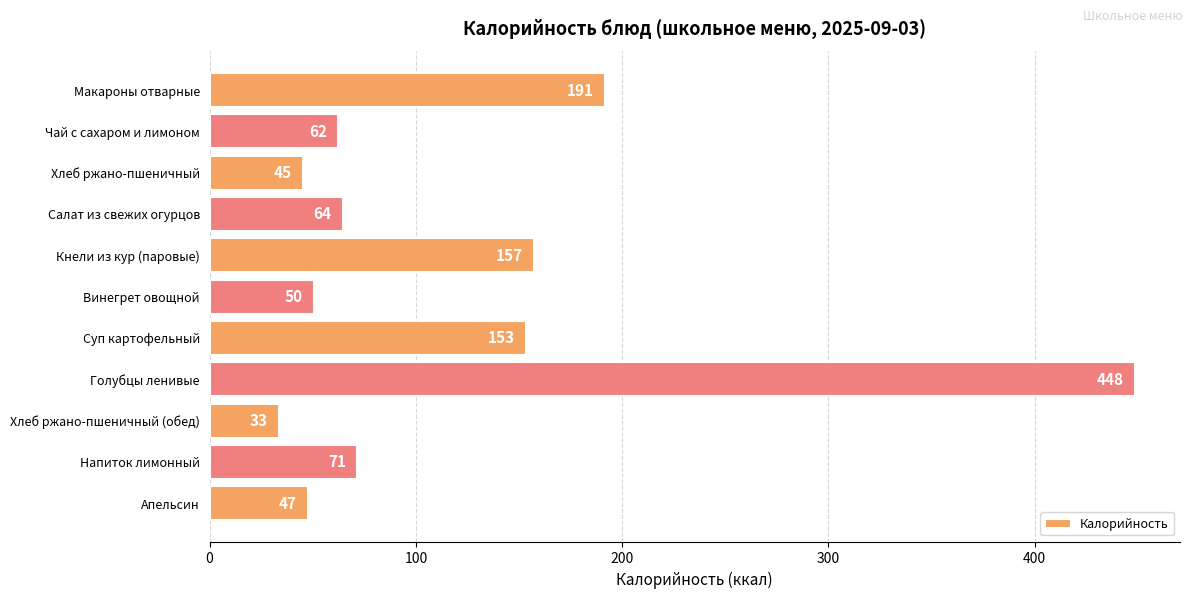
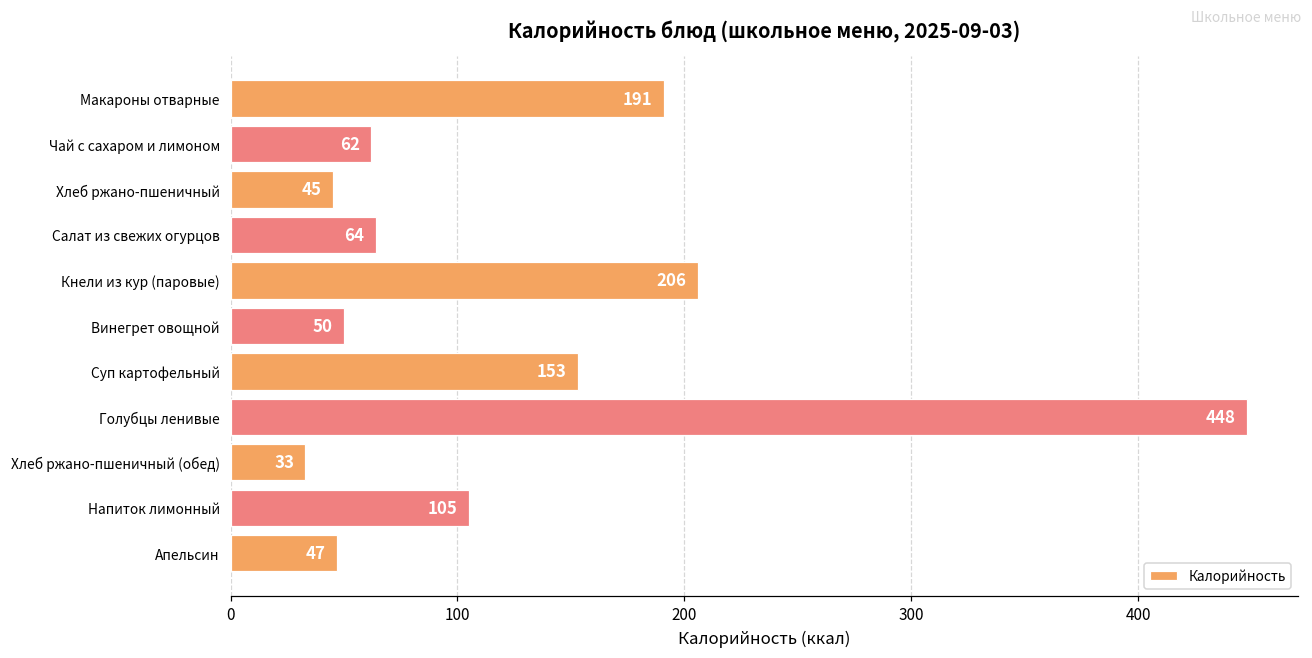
Кнели из кур (паровые): 157 -> 206
Напиток лимонный: 71 -> 105
